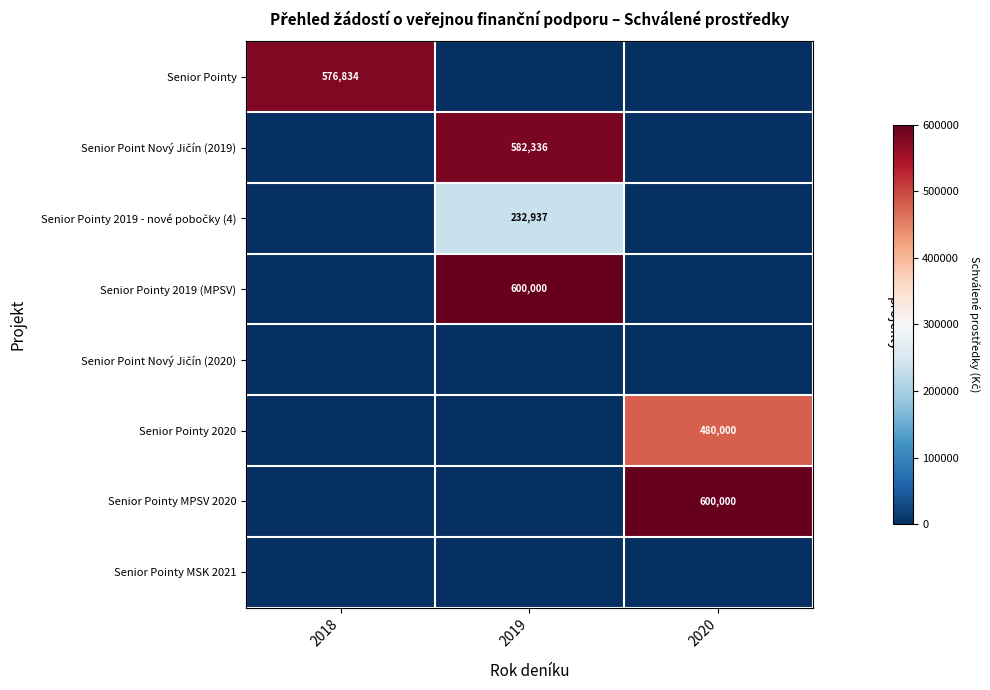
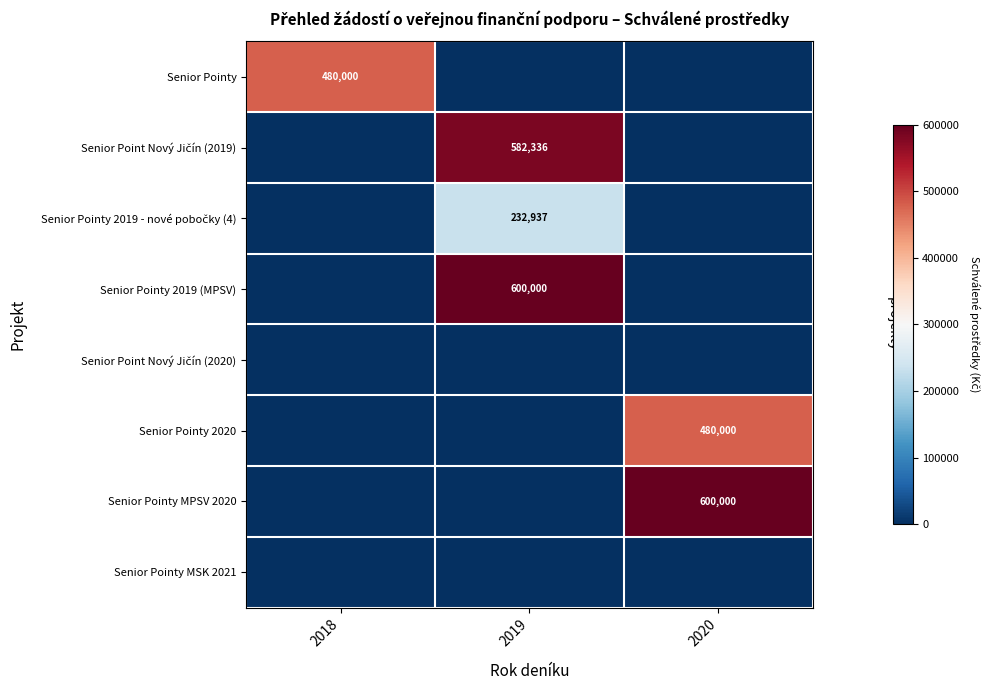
Senior Pointy, 2018: 576,834 -> 480,000
